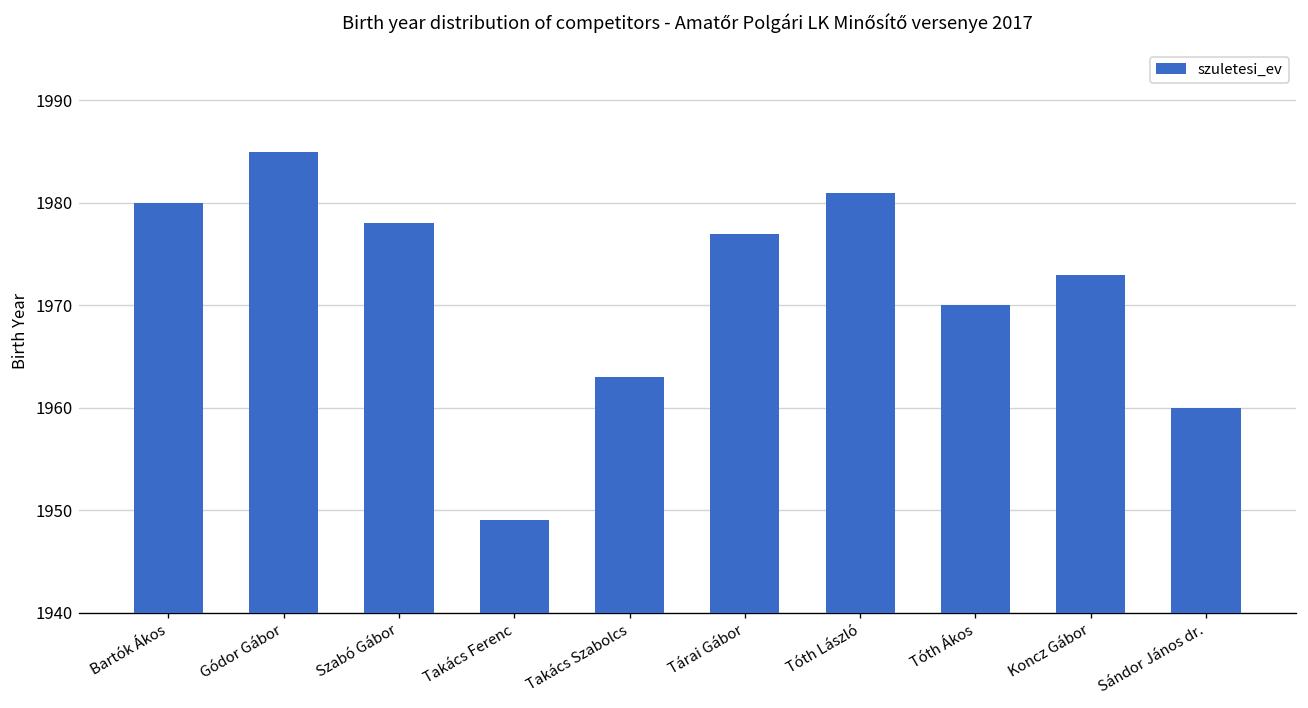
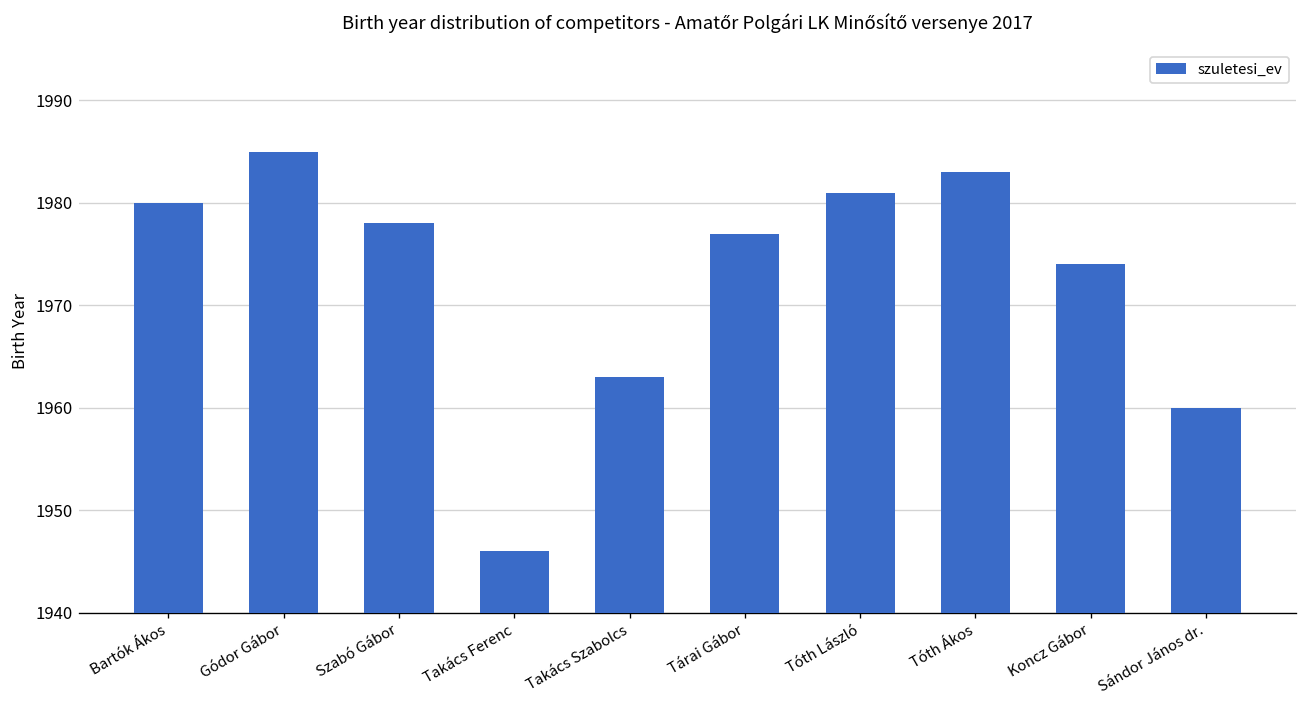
Takács Ferenc: 1949 -> 1946
Tóth Ákos: 1970 -> 1983
Koncz Gábor: 1973 -> 1974
